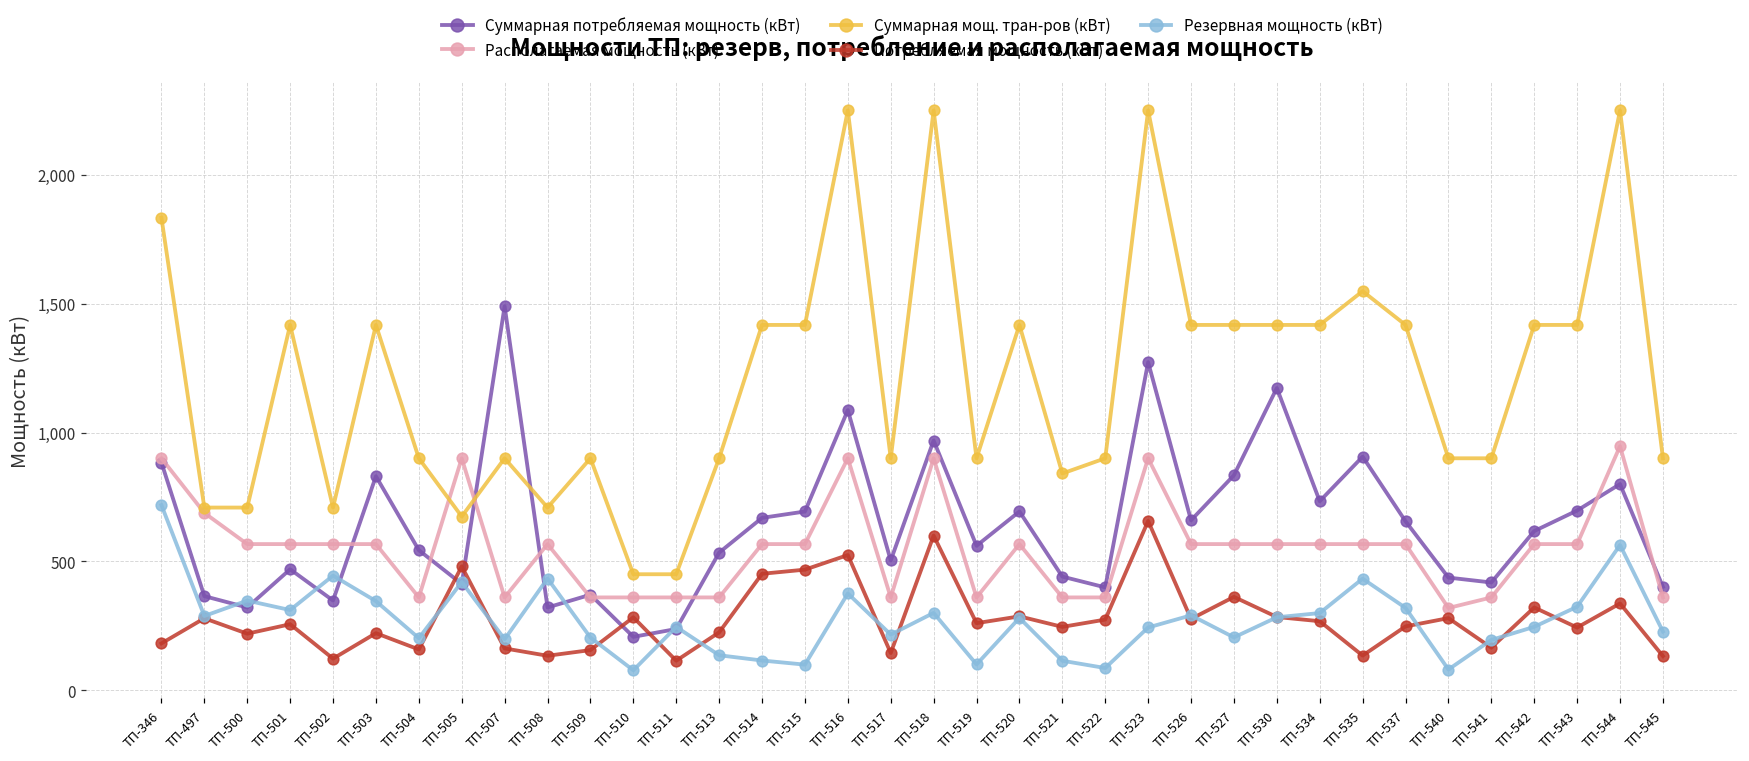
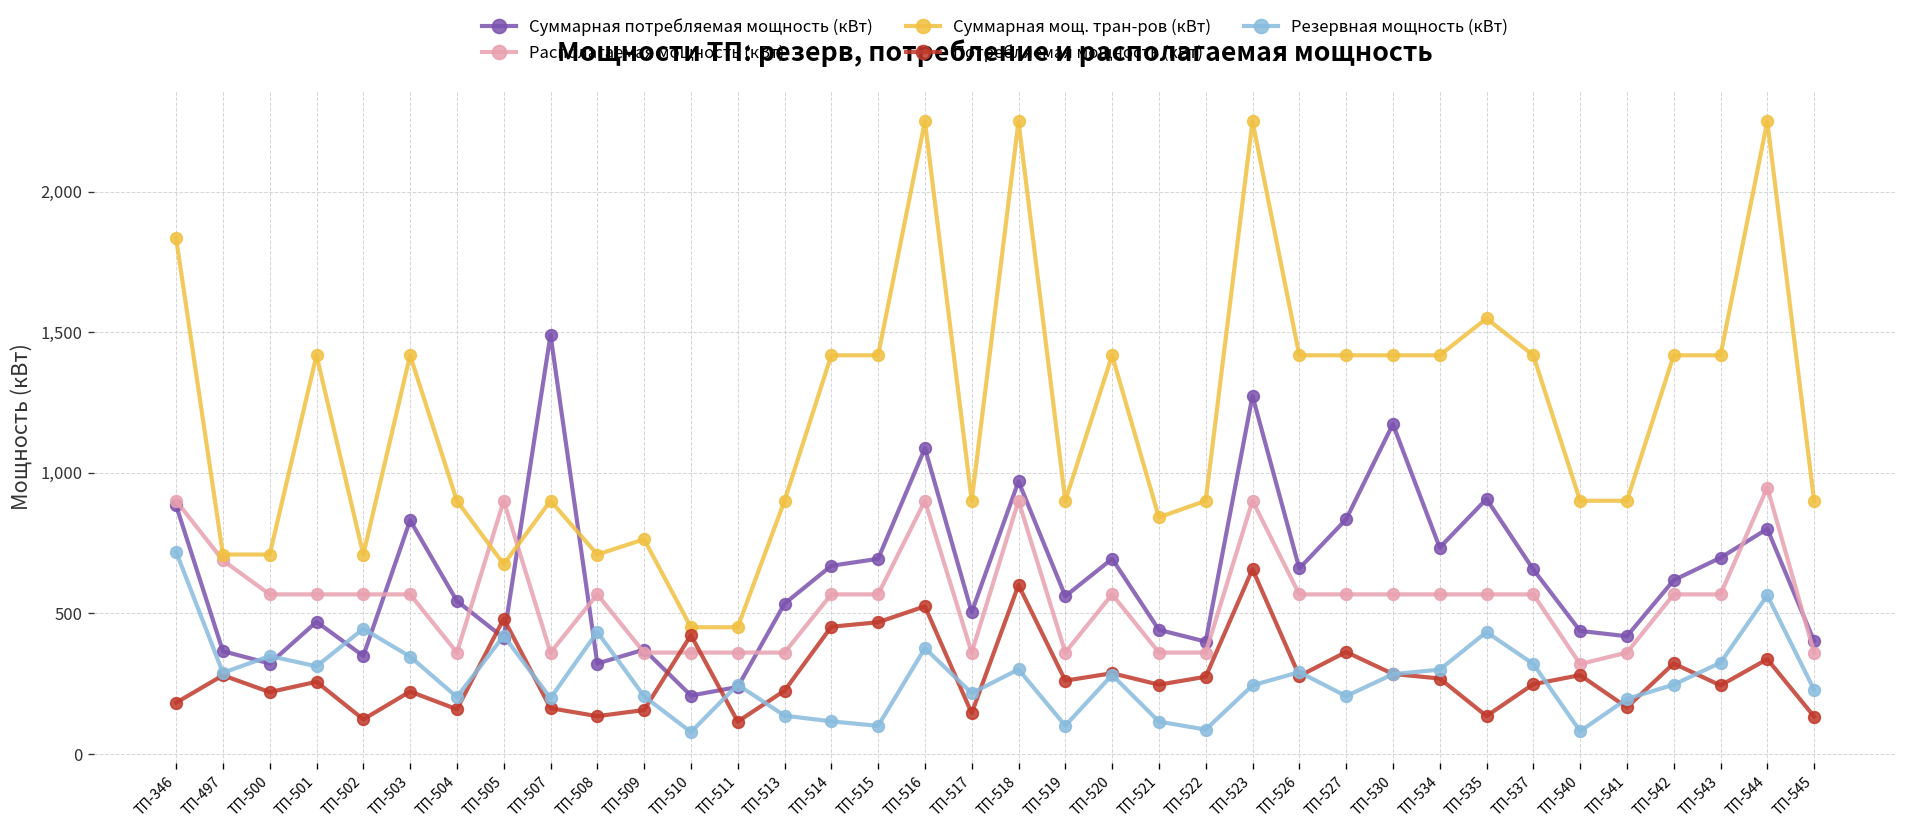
Суммарная мощ. тран-ров (кВт), ТП-509: 900 -> 760
Потребляемая мощность (кВт), ТП-510: 280 -> 420
